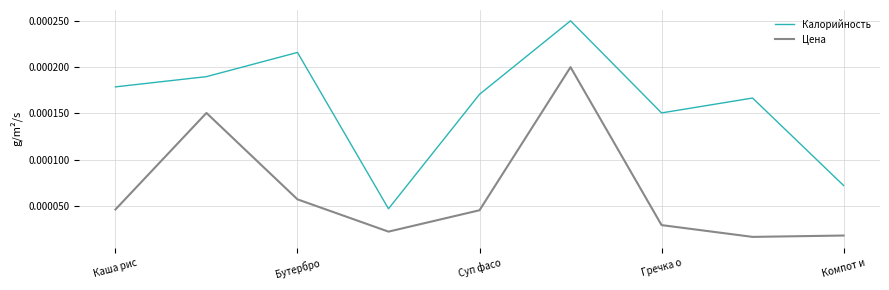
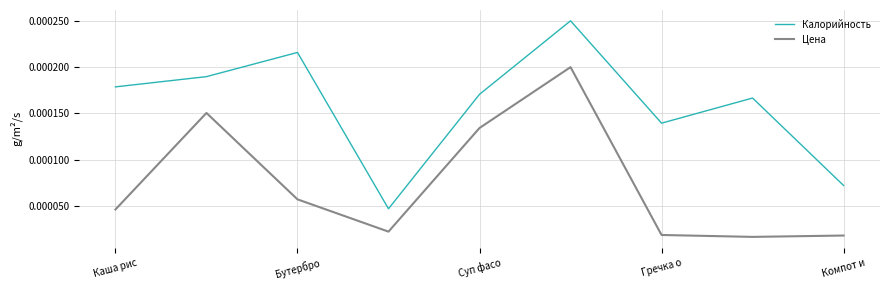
Цена, Суп фасо: 0.00005 -> 0.00013
Калорийность, Гречка о: 0.00015 -> 0.00014
Цена, Гречка о: 0.00003 -> 0.00002
